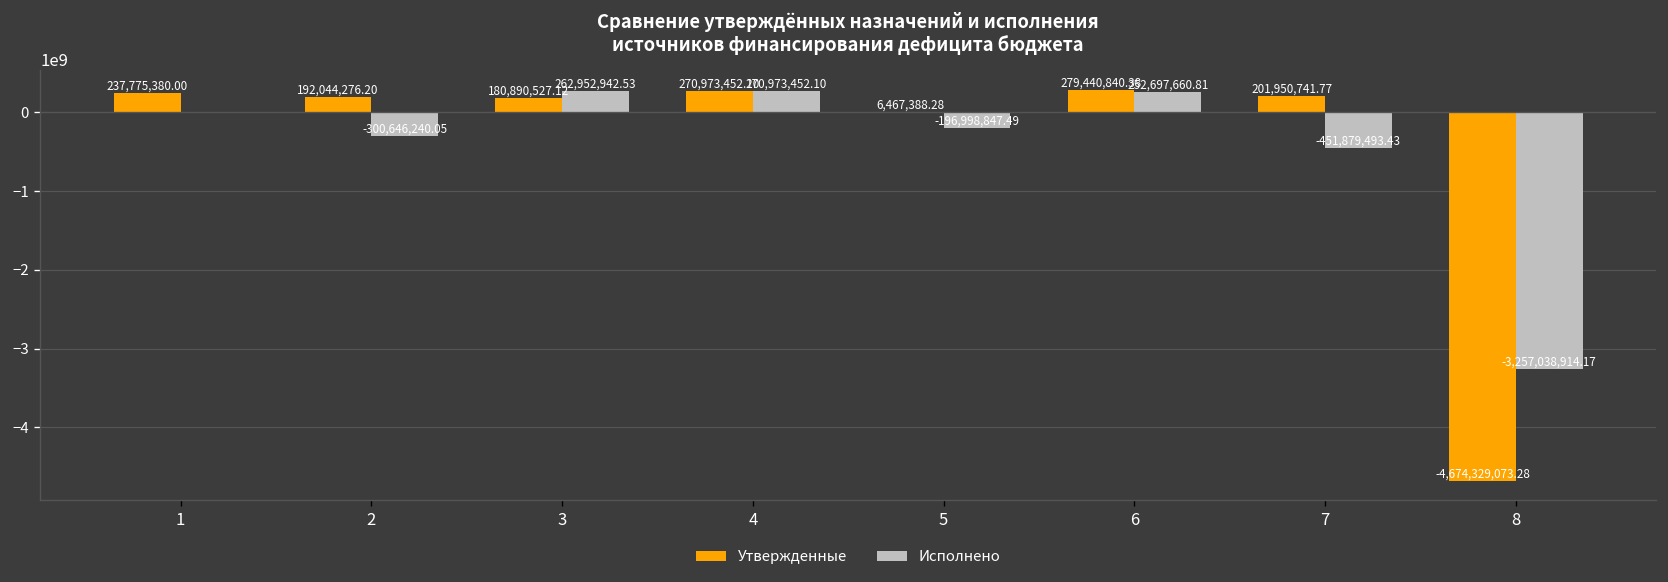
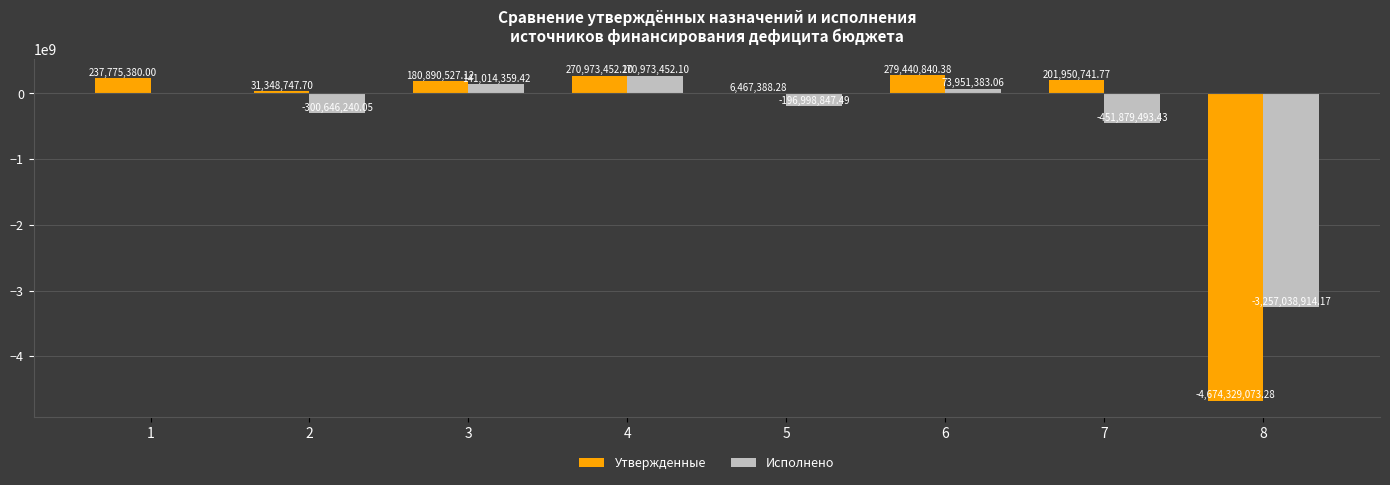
Утвержденные, 2: 192,044,276.20 -> 31,348,747.70
Исполнено, 3: 262,952,942.53 -> 141,014,359.42
Исполнено, 6: 252,697,660.81 -> 73,951,383.06
